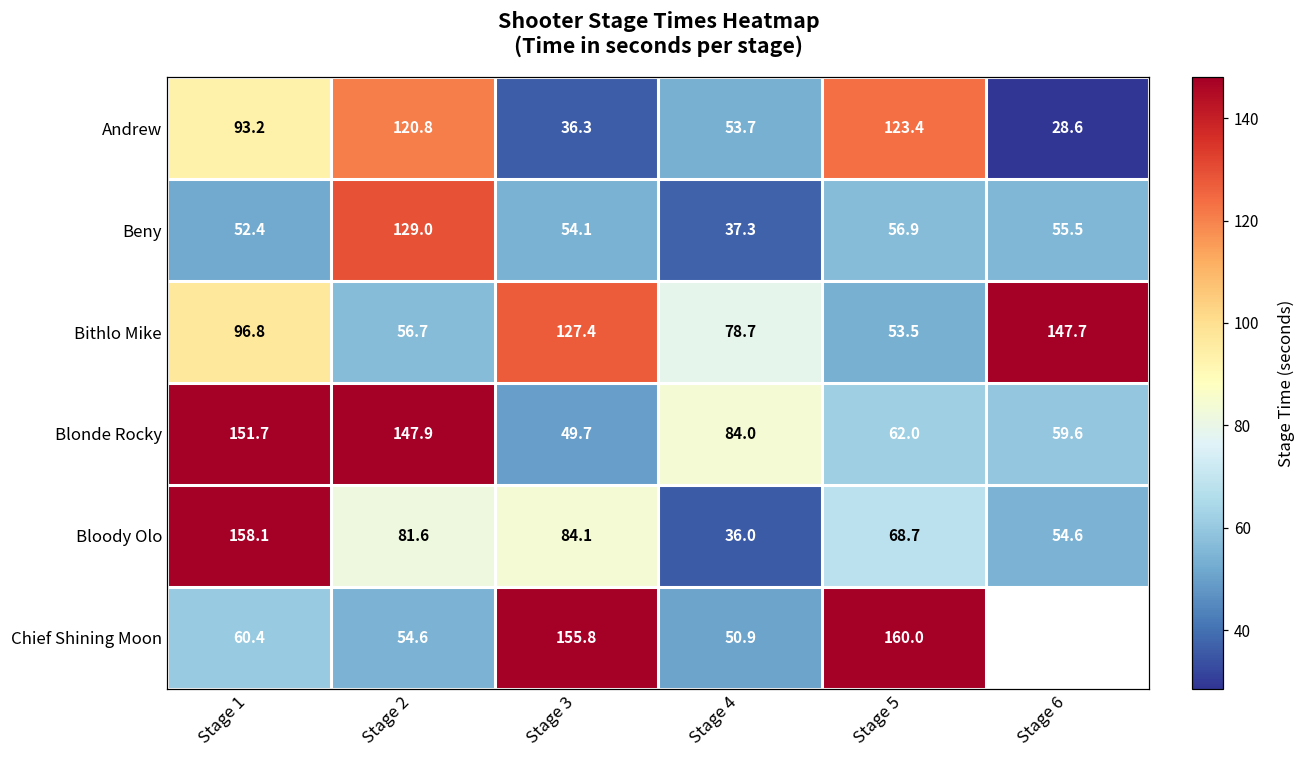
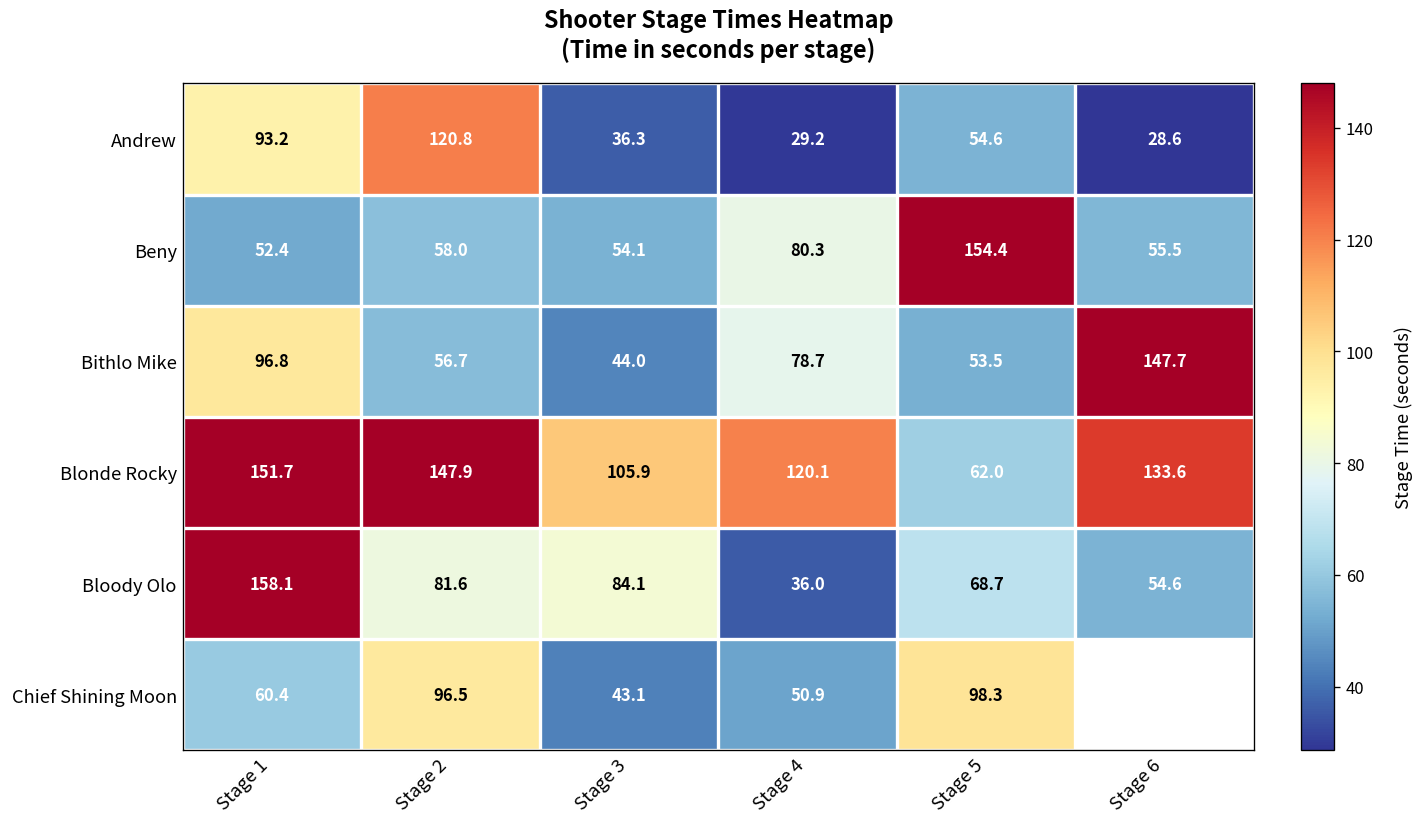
Andrew, Stage 4: 53.7 -> 29.2
Andrew, Stage 5: 123.4 -> 54.6
Beny, Stage 2: 129.0 -> 58.0
Beny, Stage 4: 37.3 -> 80.3
Beny, Stage 5: 56.9 -> 154.4
Bithlo Mike, Stage 3: 127.4 -> 44.0
Blonde Rocky, Stage 3: 49.7 -> 105.9
Blonde Rocky, Stage 4: 84.0 -> 120.1
Blonde Rocky, Stage 6: 59.6 -> 133.6
Chief Shining Moon, Stage 2: 54.6 -> 96.5
Chief Shining Moon, Stage 3: 155.8 -> 43.1
Chief Shining Moon, Stage 5: 160.0 -> 98.3
